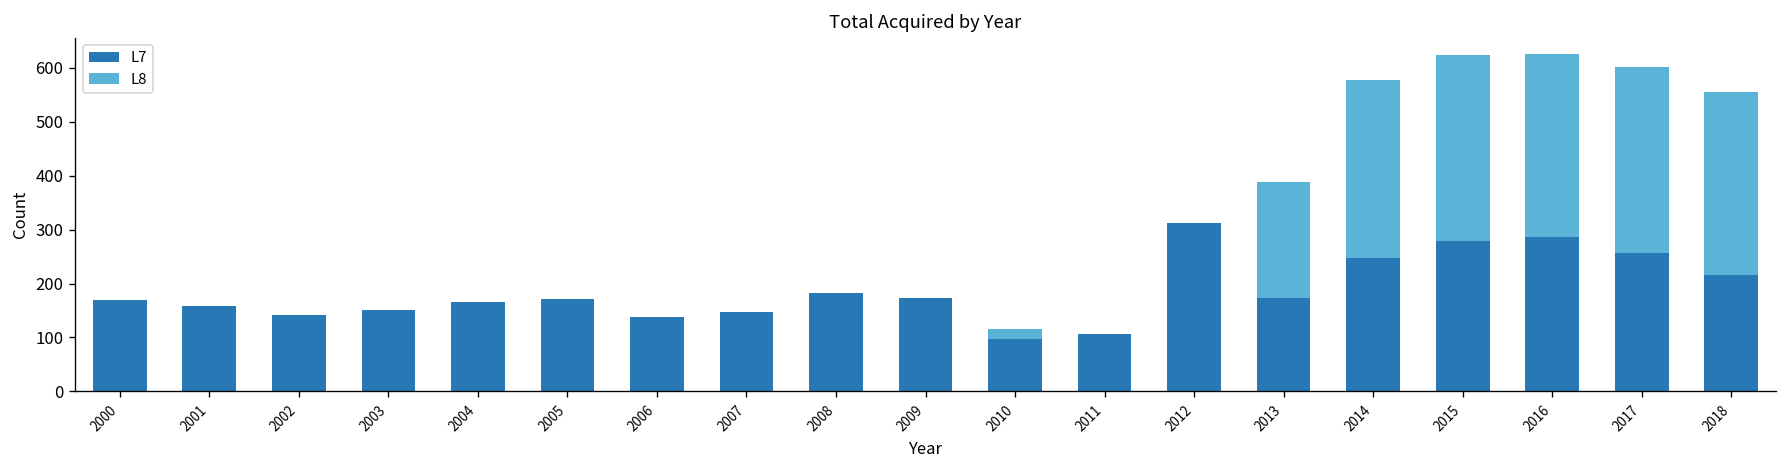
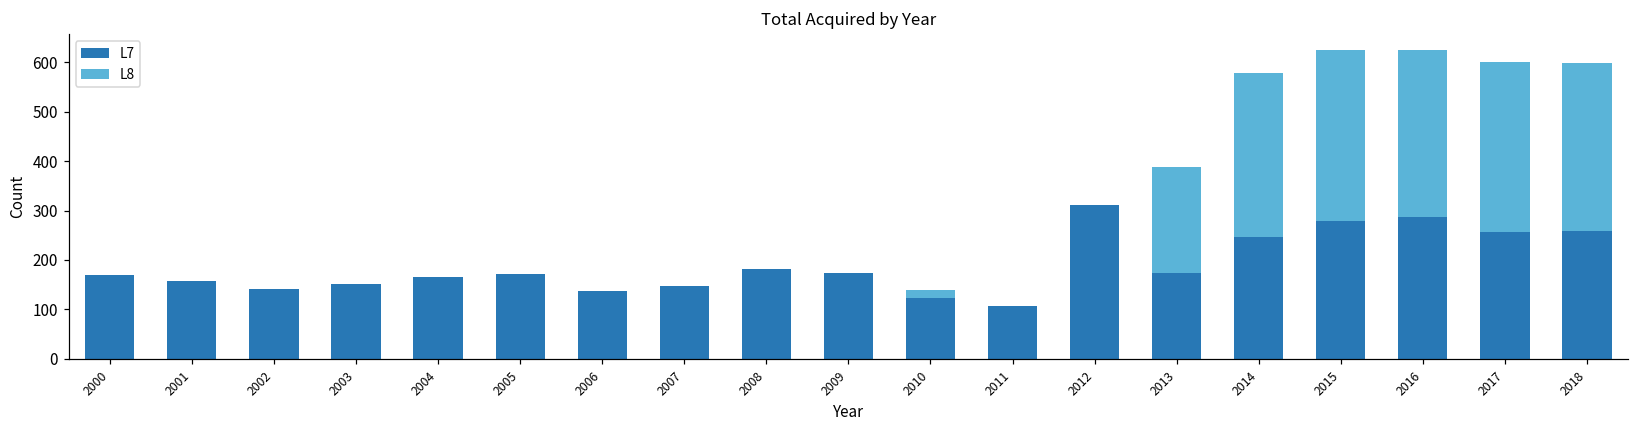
L7, 2010: 100 -> 120
L7, 2018: 220 -> 260
